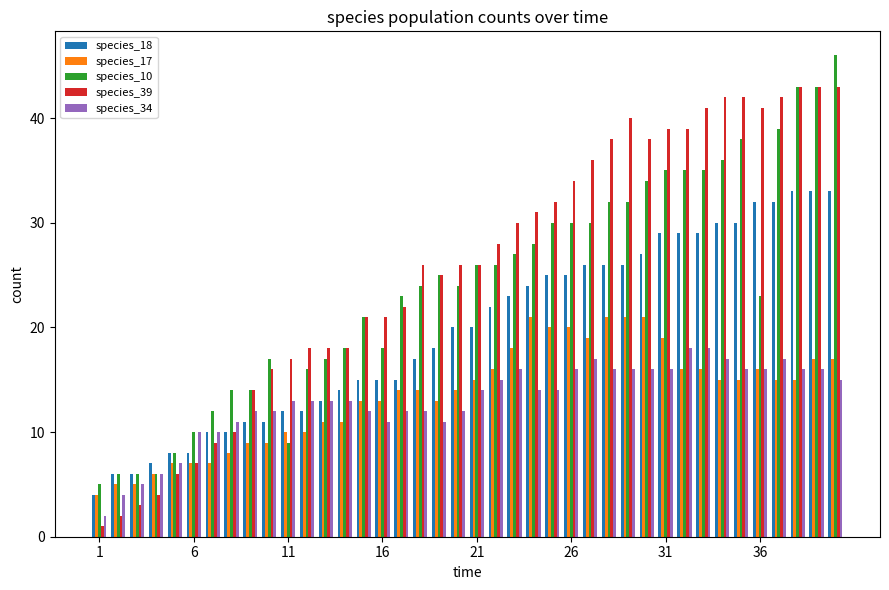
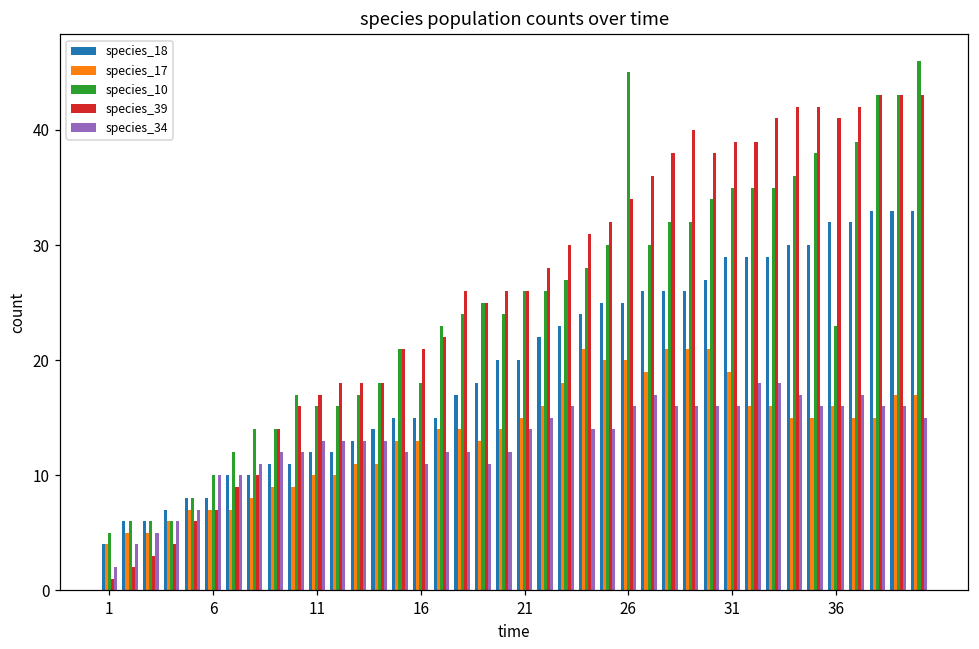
species_10, 11: 9 -> 16
species_10, 26: 30 -> 45
